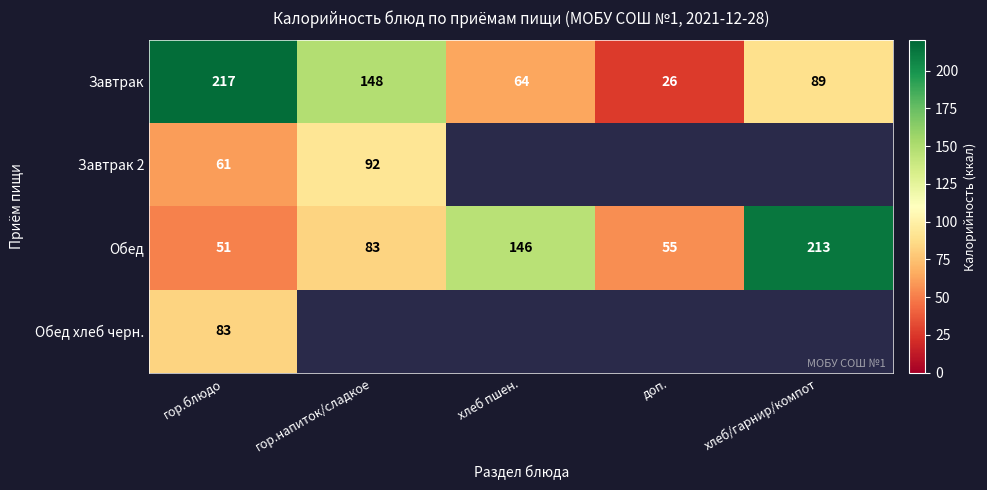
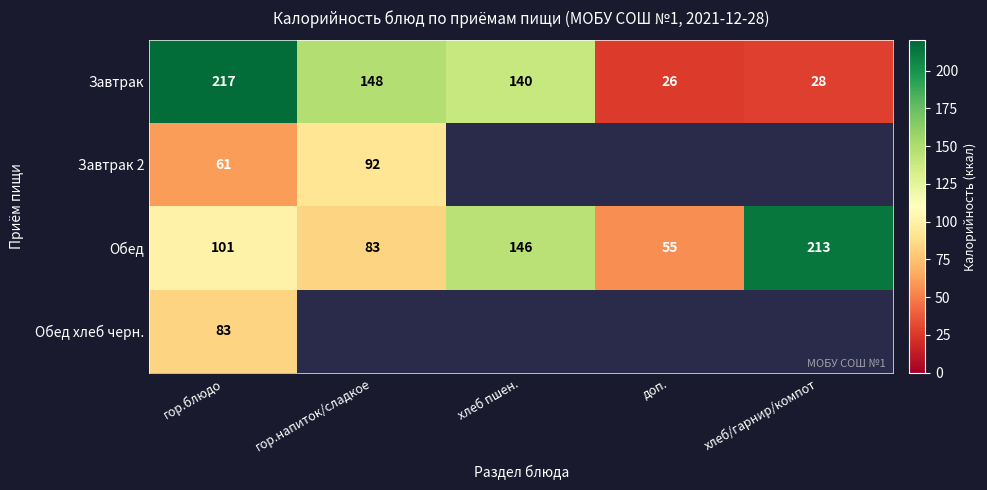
Завтрак, хлеб пшен.: 64 -> 140
Завтрак, хлеб/гарнир/компот: 89 -> 28
Обед, гор.блюдо: 51 -> 101
